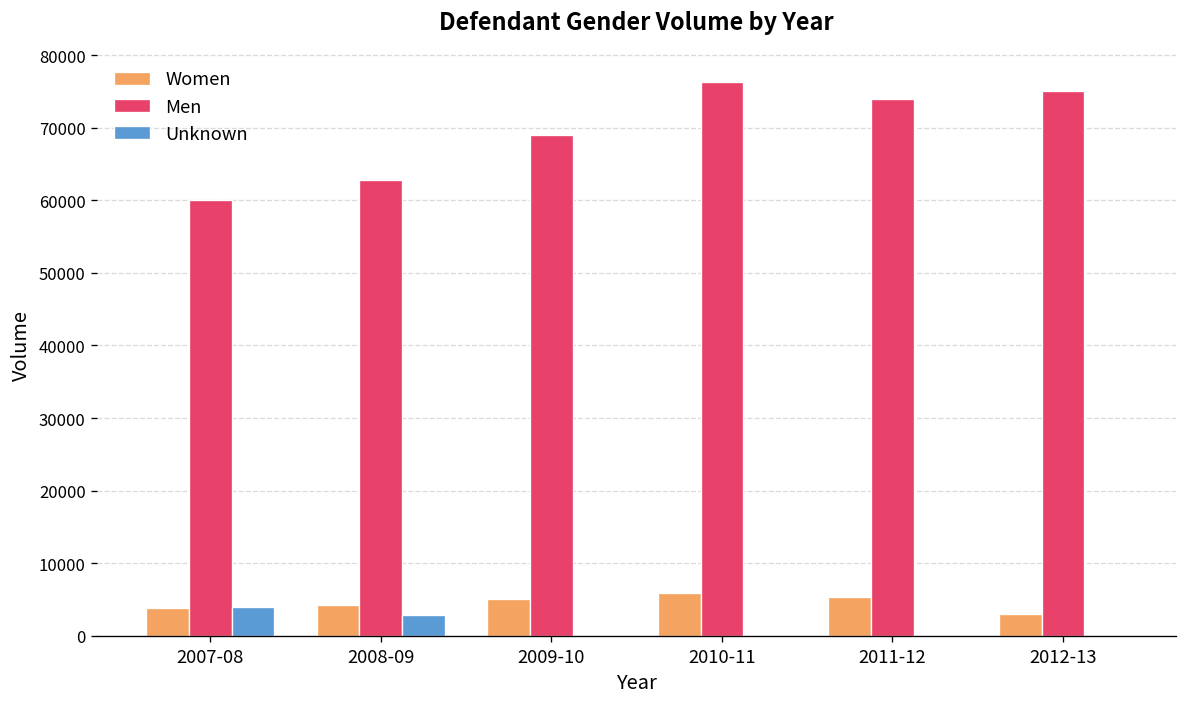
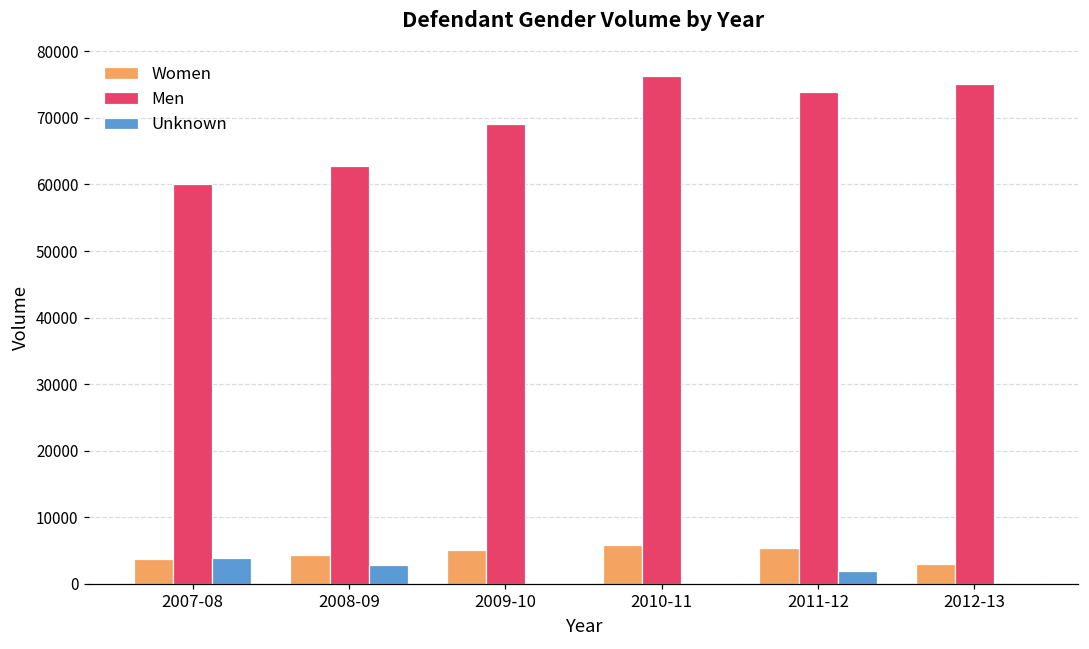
Unknown, 2011-12: 0 -> 2000
